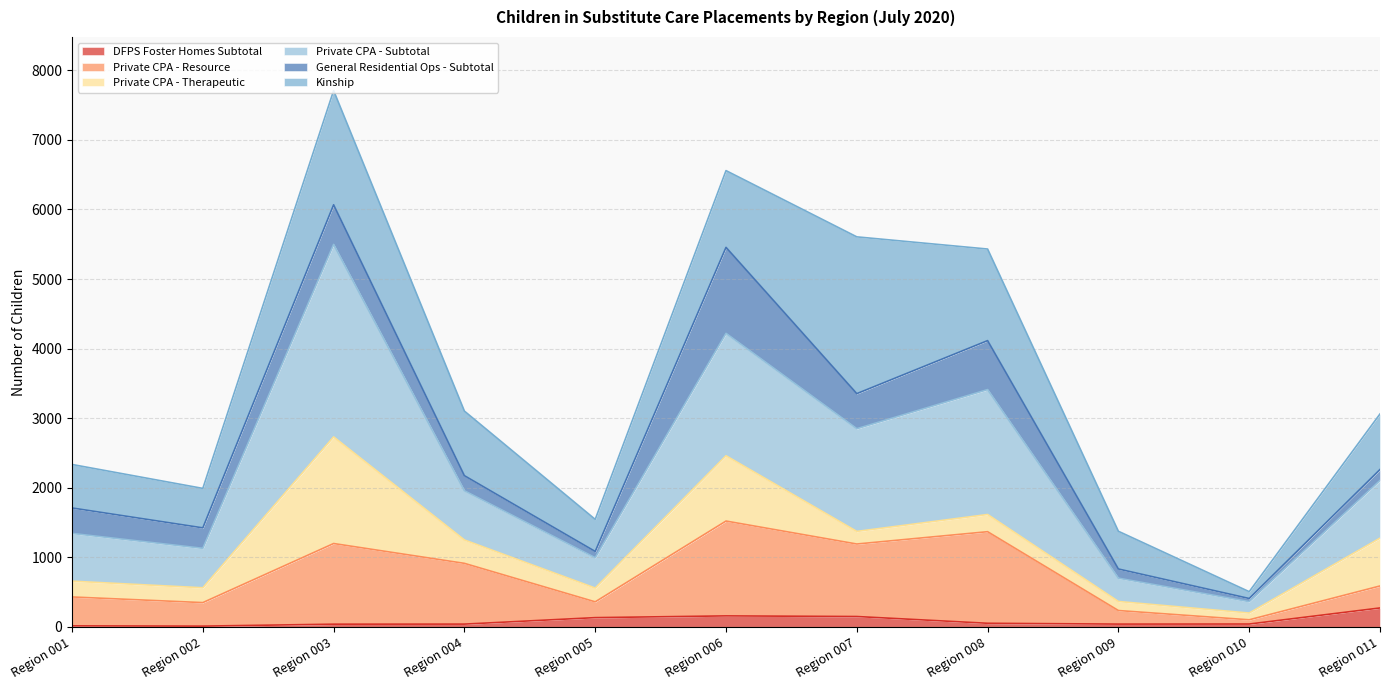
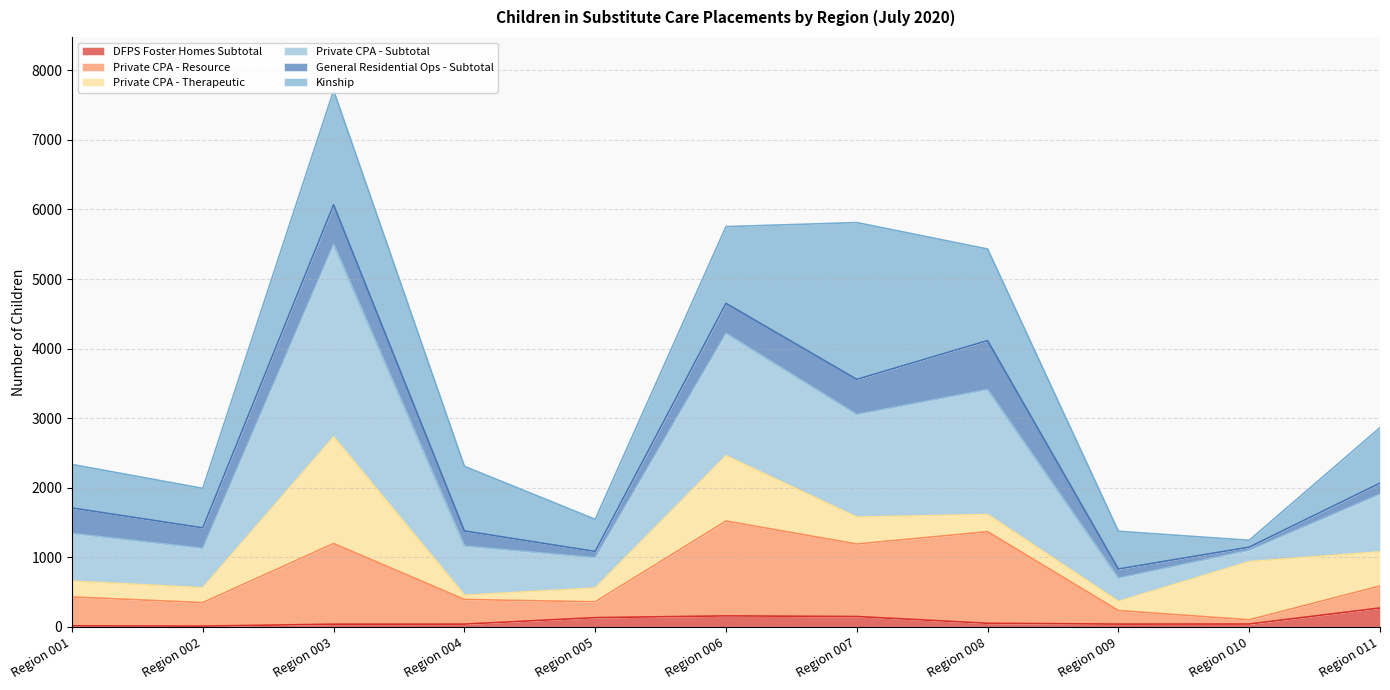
Private CPA - Resource, Region 004: 900 -> 400
Private CPA - Therapeutic, Region 004: 300 -> 100
General Residential Ops - Subtotal, Region 006: 1200 -> 400
Private CPA - Therapeutic, Region 007: 200 -> 400
Private CPA - Therapeutic, Region 010: 100 -> 800
Private CPA - Therapeutic, Region 011: 700 -> 500
